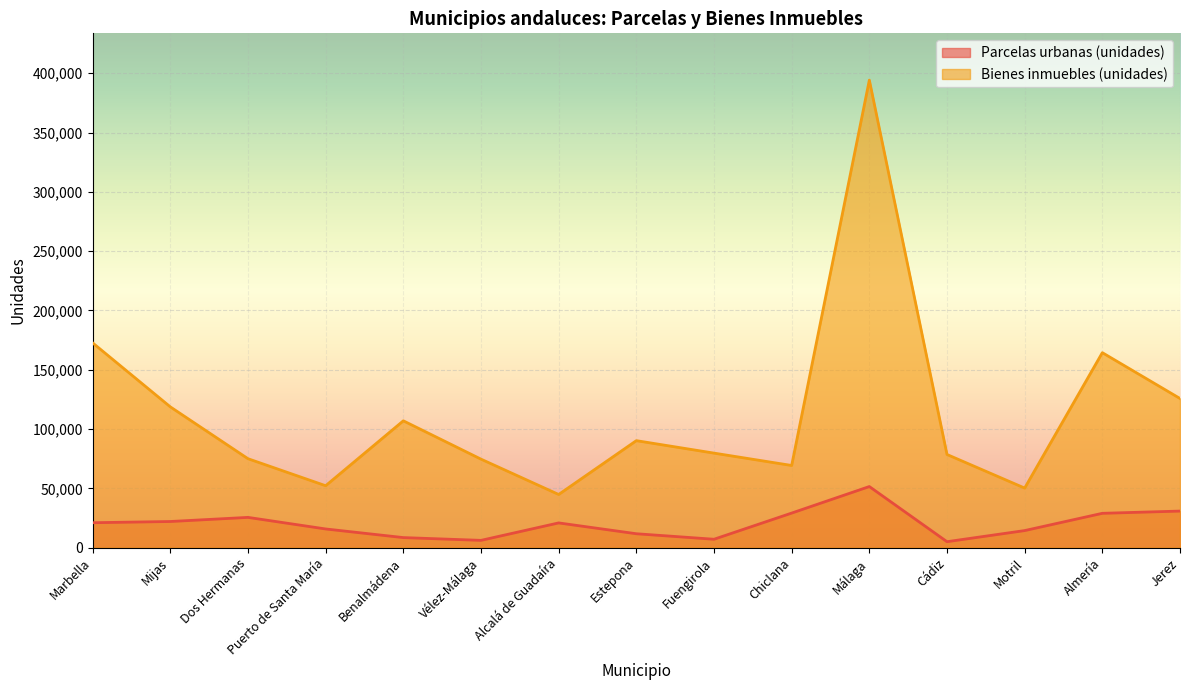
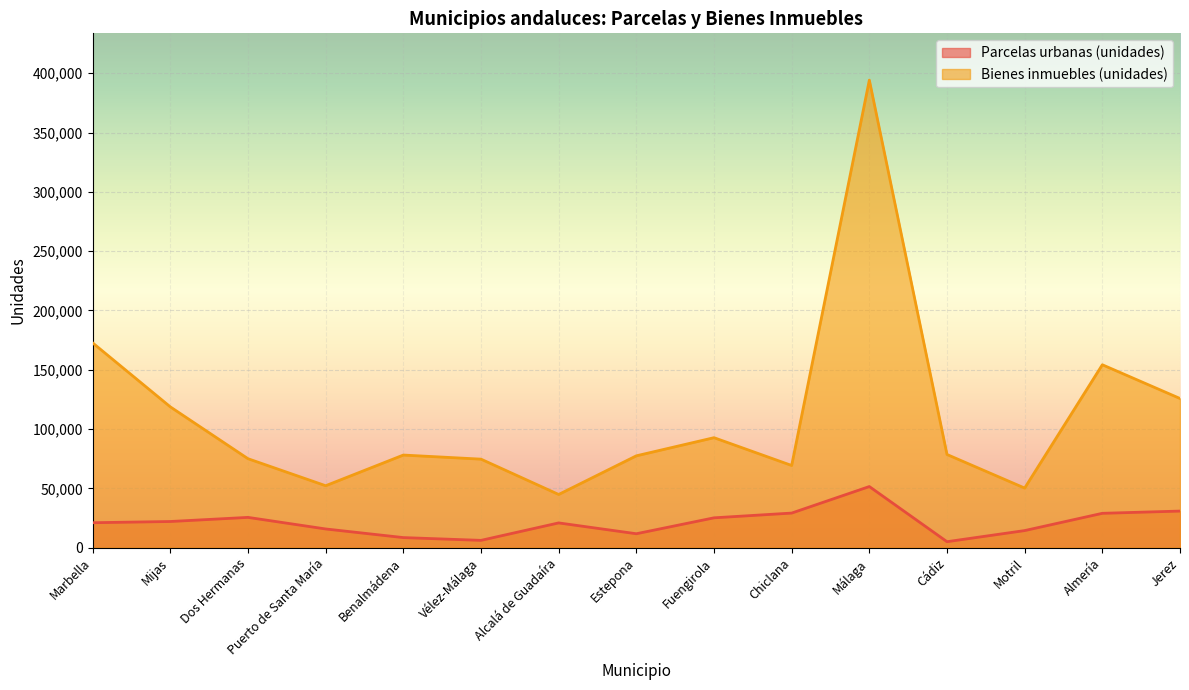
Bienes inmuebles (unidades), Benalmádena: 107,000 -> 78,000
Bienes inmuebles (unidades), Estepona: 90,000 -> 77,000
Parcelas urbanas (unidades), Fuengirola: 7,000 -> 25,000
Bienes inmuebles (unidades), Fuengirola: 80,000 -> 93,000
Bienes inmuebles (unidades), Almería: 164,000 -> 154,000
